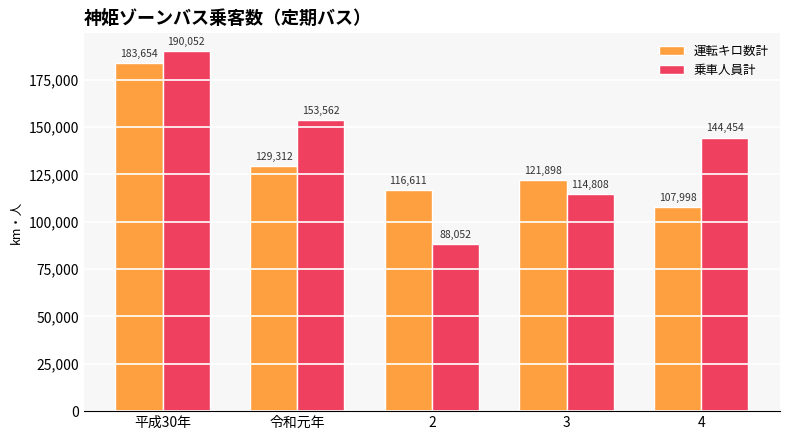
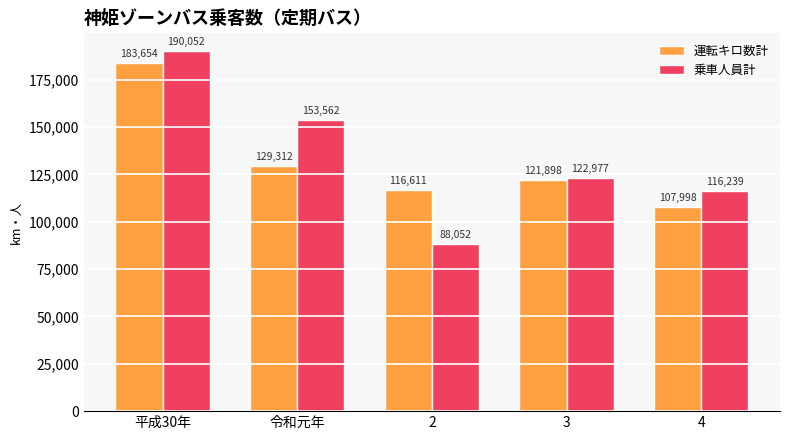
乗車人員計, 3: 114,808 -> 122,977
乗車人員計, 4: 144,454 -> 116,239
